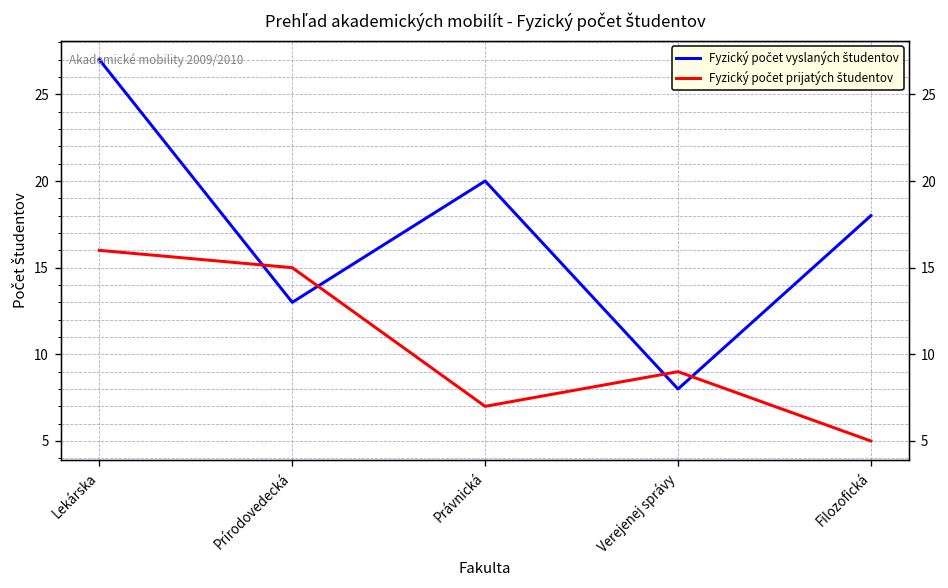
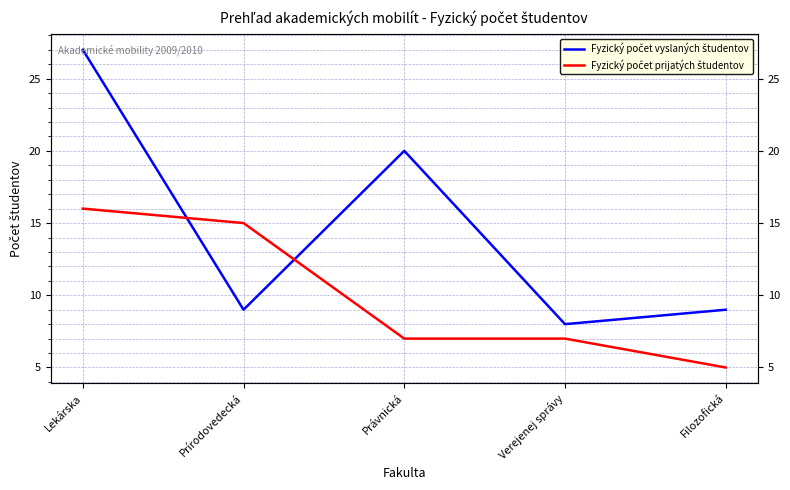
Fyzický počet vyslaných študentov, Prírodovedecká: 13 -> 9
Fyzický počet prijatých študentov, Verejenej správy: 9 -> 7
Fyzický počet vyslaných študentov, Filozofická: 18 -> 9
